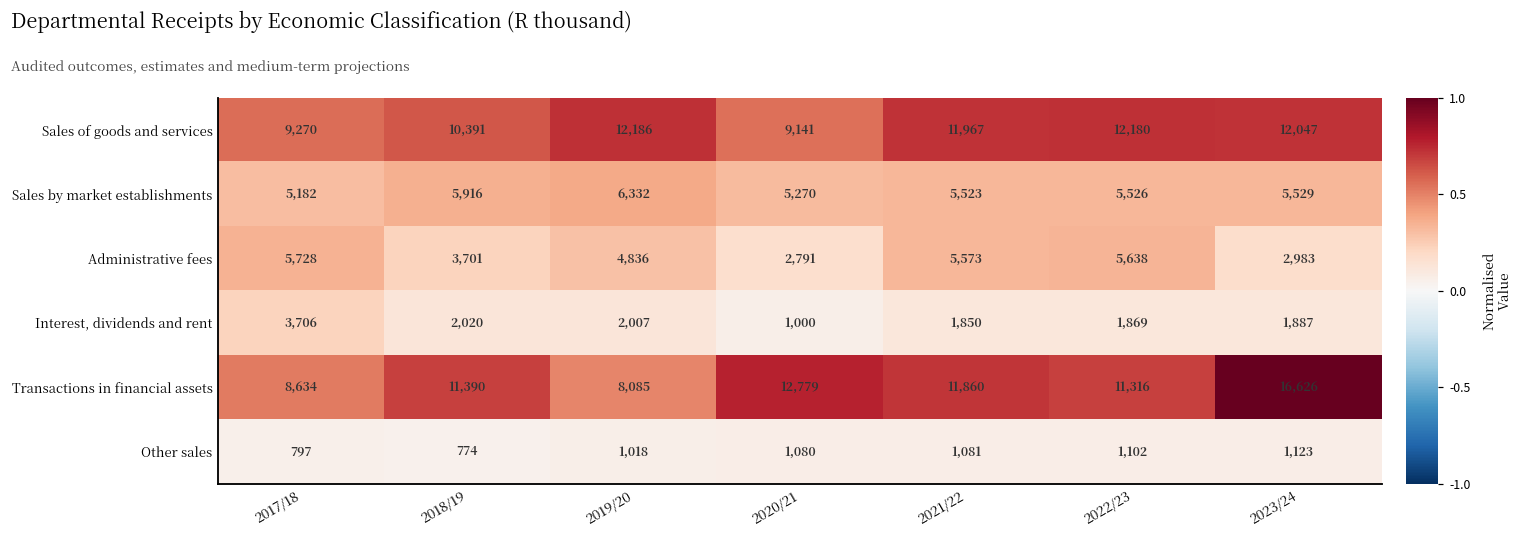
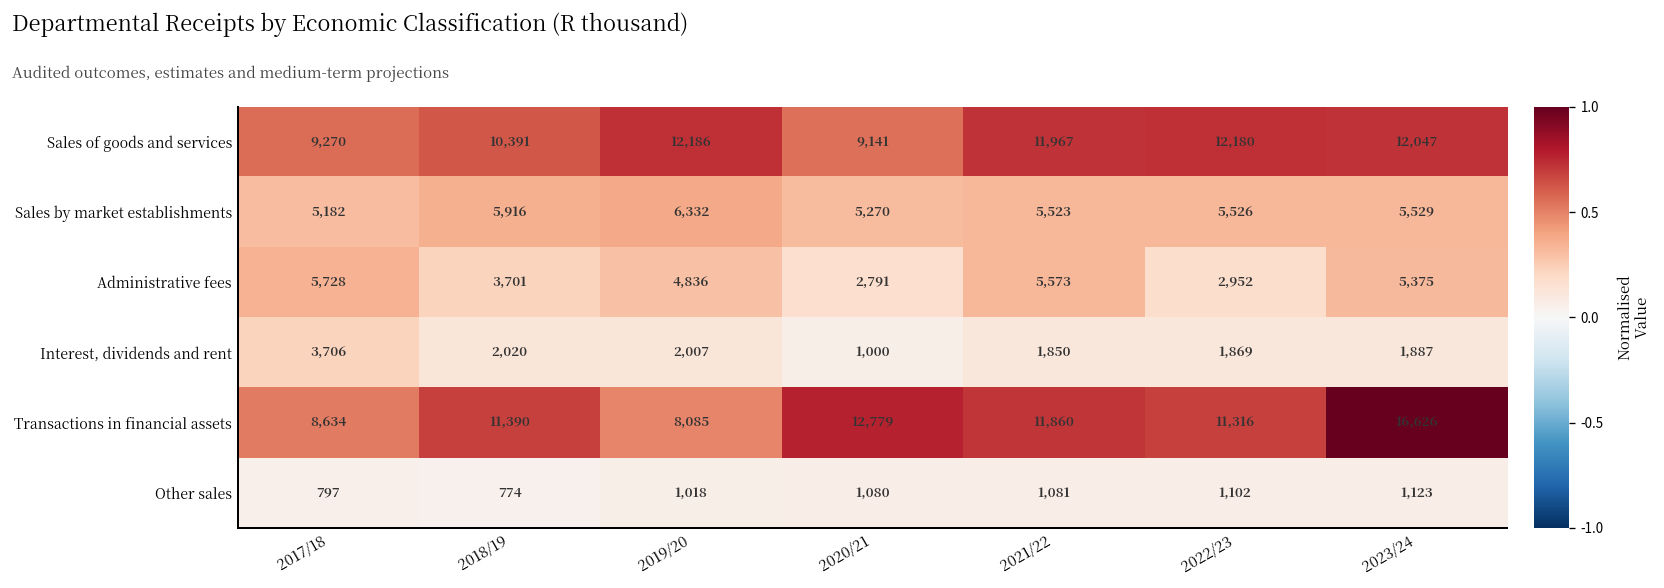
Administrative fees, 2022/23: 5,638 -> 2,952
Administrative fees, 2023/24: 2,983 -> 5,375
